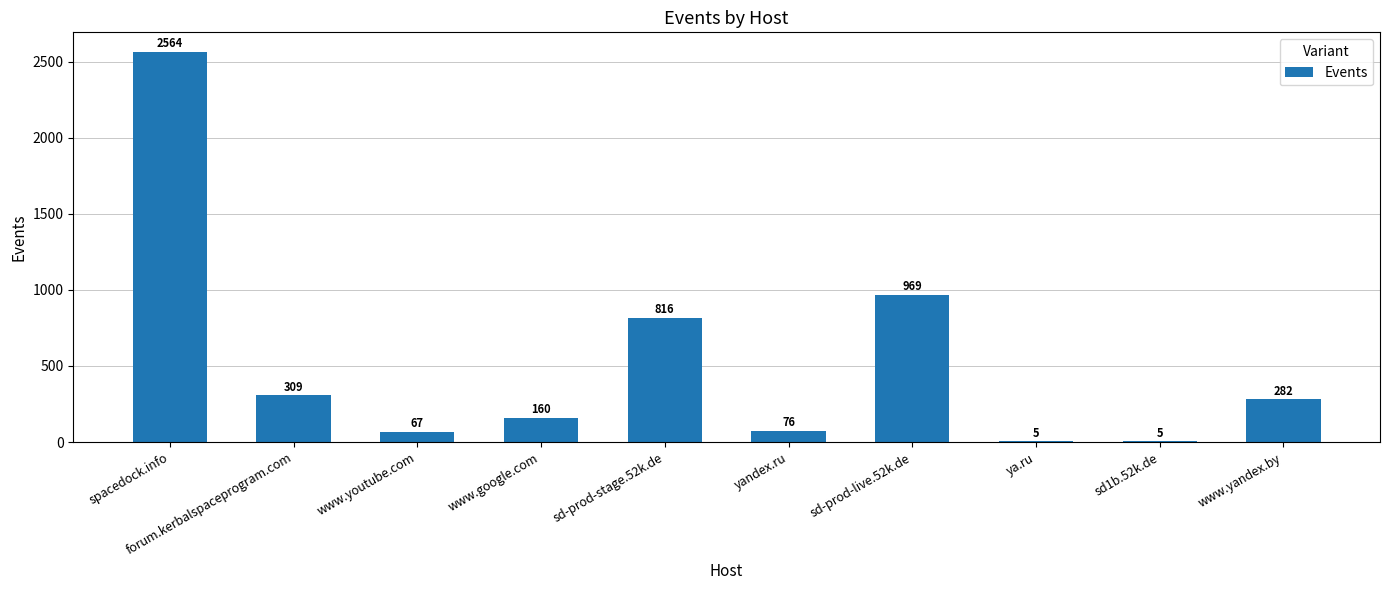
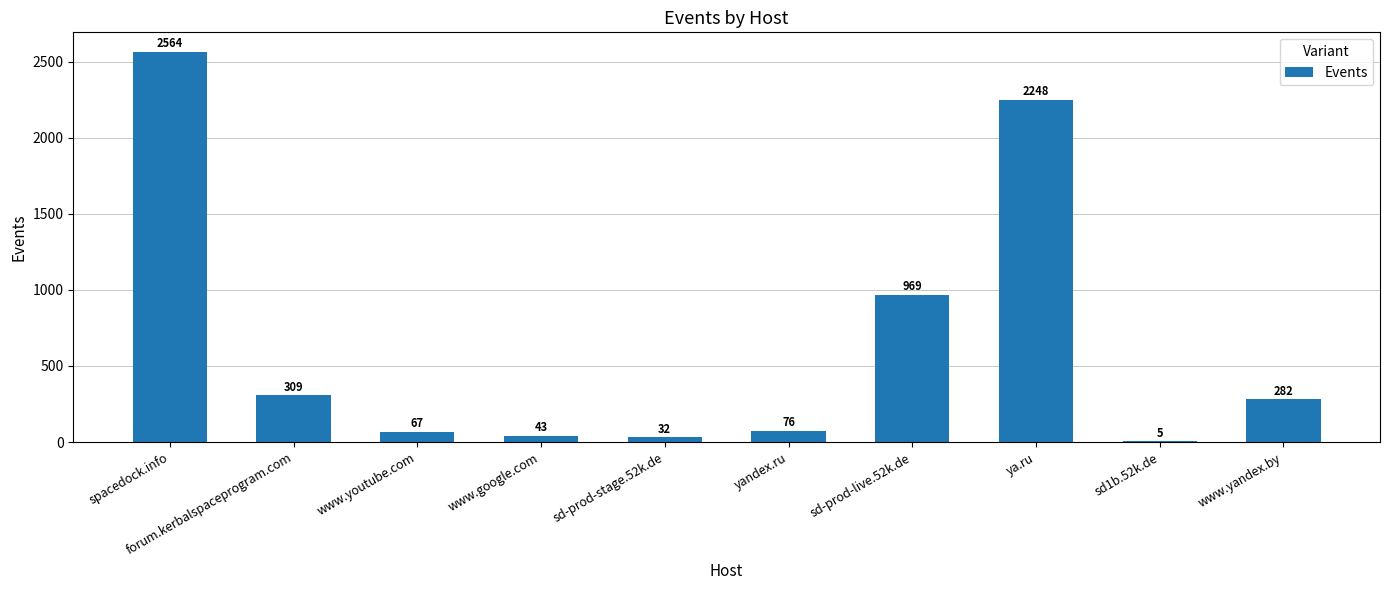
www.google.com: 160 -> 43
sd-prod-stage.52k.de: 816 -> 32
ya.ru: 5 -> 2248
